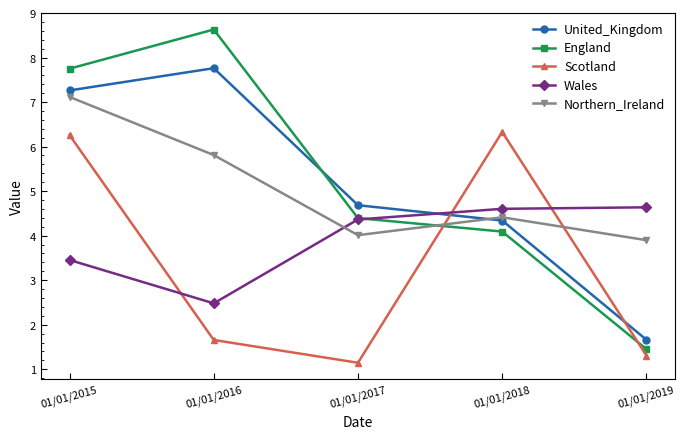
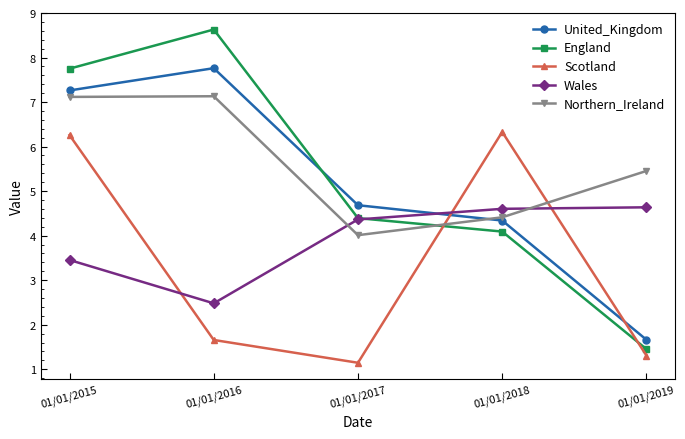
Northern_Ireland, 01/01/2016: 5.8 -> 7.1
Northern_Ireland, 01/01/2019: 3.9 -> 5.5
